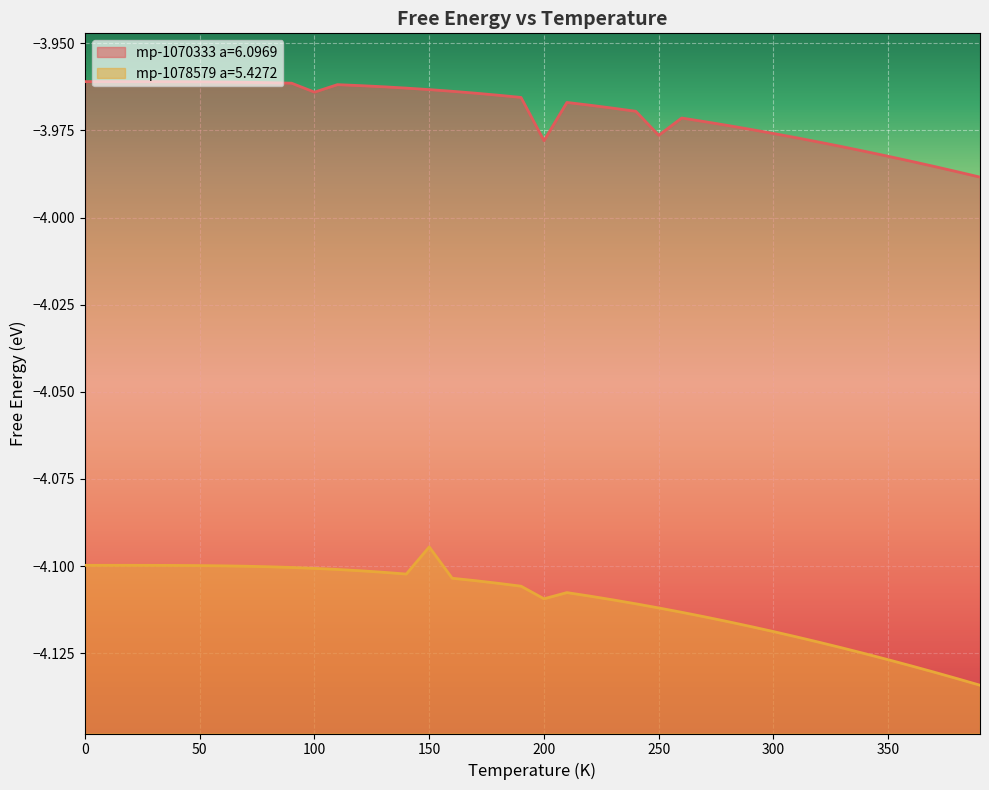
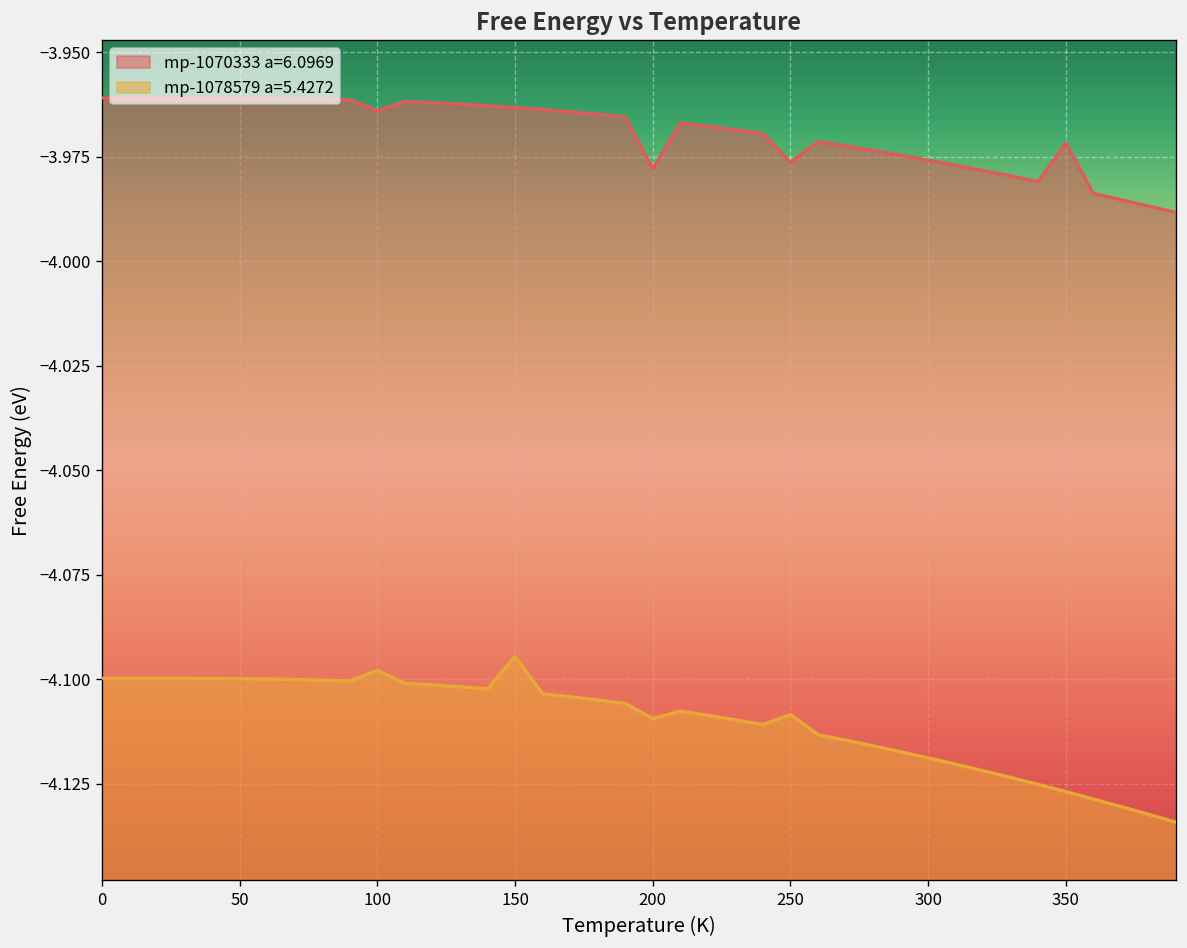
mp-1078579 a=5.4272, 100: -4.101 -> -4.098
mp-1078579 a=5.4272, 250: -4.112 -> -4.108
mp-1070333 a=6.0969, 350: -3.982 -> -3.972
